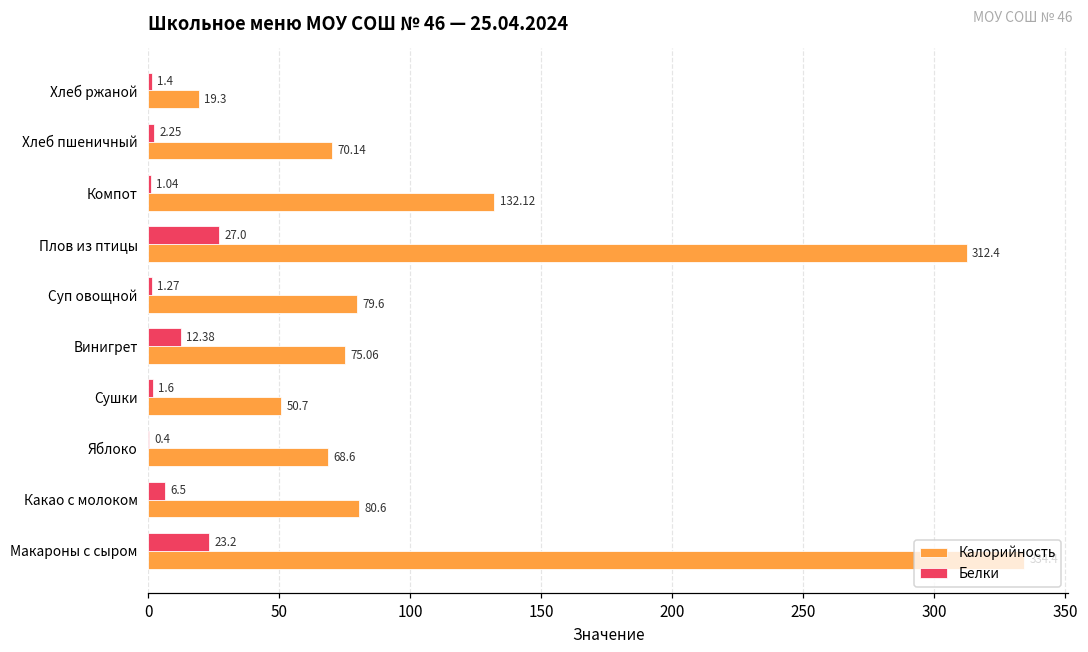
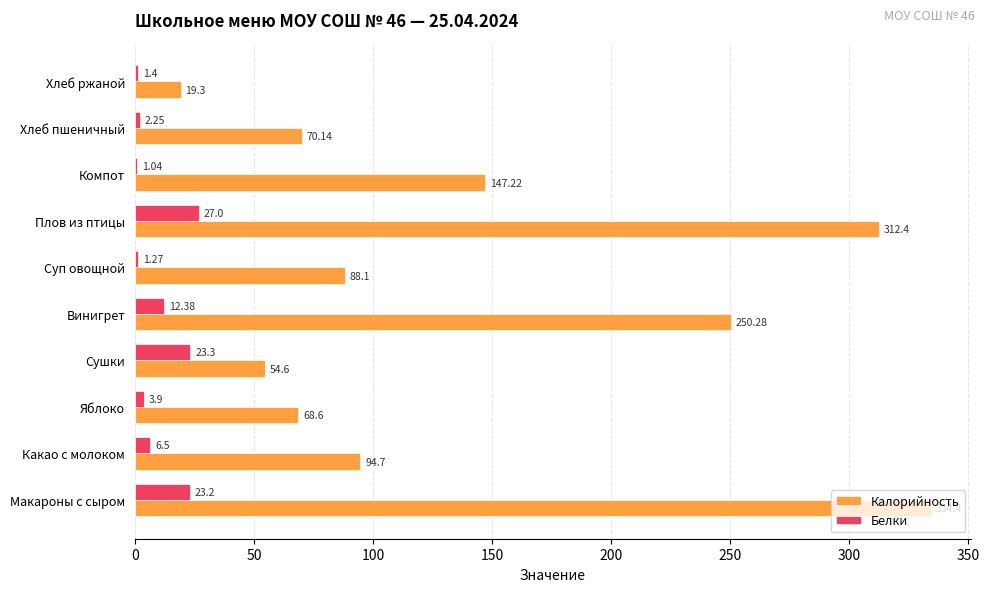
Калорийность, Компот: 132.12 -> 147.22
Калорийность, Суп овощной: 79.6 -> 88.1
Калорийность, Винигрет: 75.06 -> 250.28
Белки, Сушки: 1.6 -> 23.3
Калорийность, Сушки: 50.7 -> 54.6
Белки, Яблоко: 0.4 -> 3.9
Калорийность, Какао с молоком: 80.6 -> 94.7
